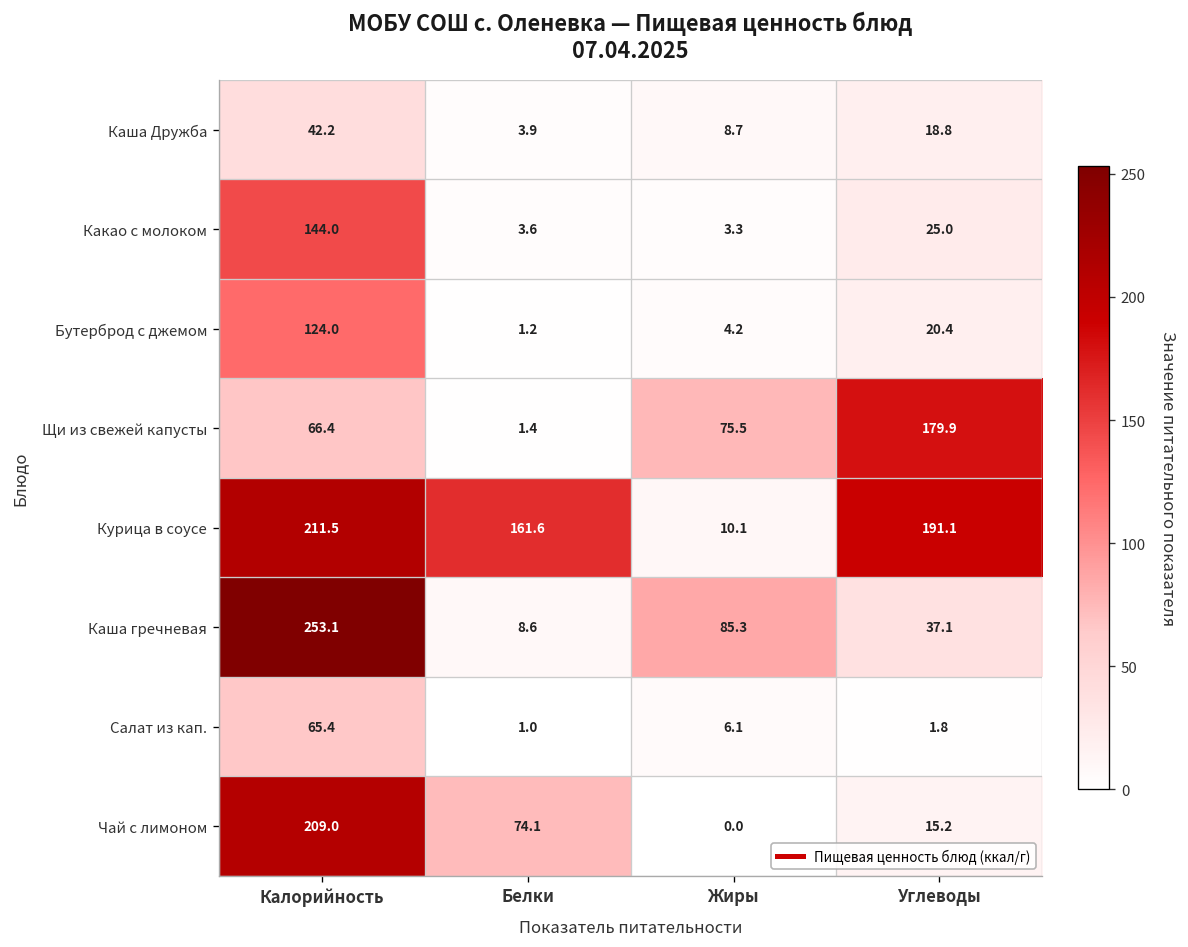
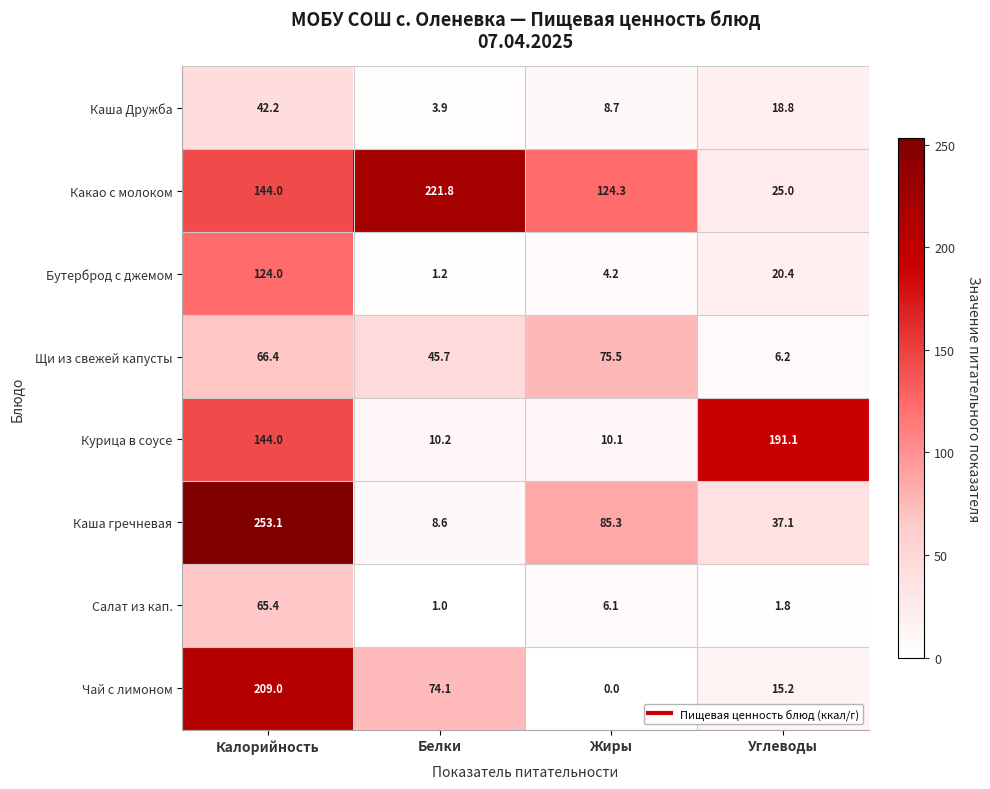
Какао с молоком, Белки: 3.6 -> 221.8
Какао с молоком, Жиры: 3.3 -> 124.3
Щи из свежей капусты, Белки: 1.4 -> 45.7
Щи из свежей капусты, Углеводы: 179.9 -> 6.2
Курица в соусе, Калорийность: 211.5 -> 144.0
Курица в соусе, Белки: 161.6 -> 10.2
